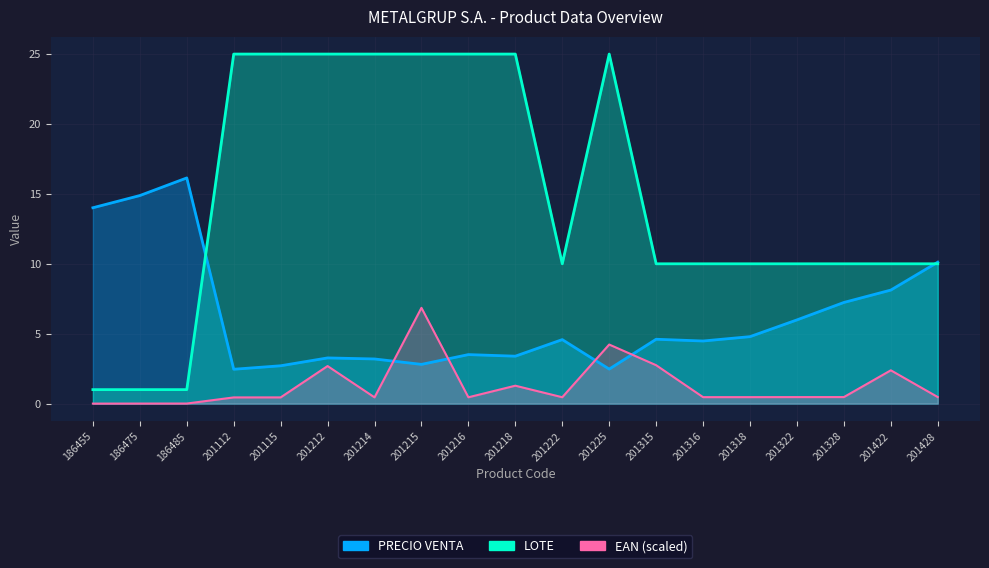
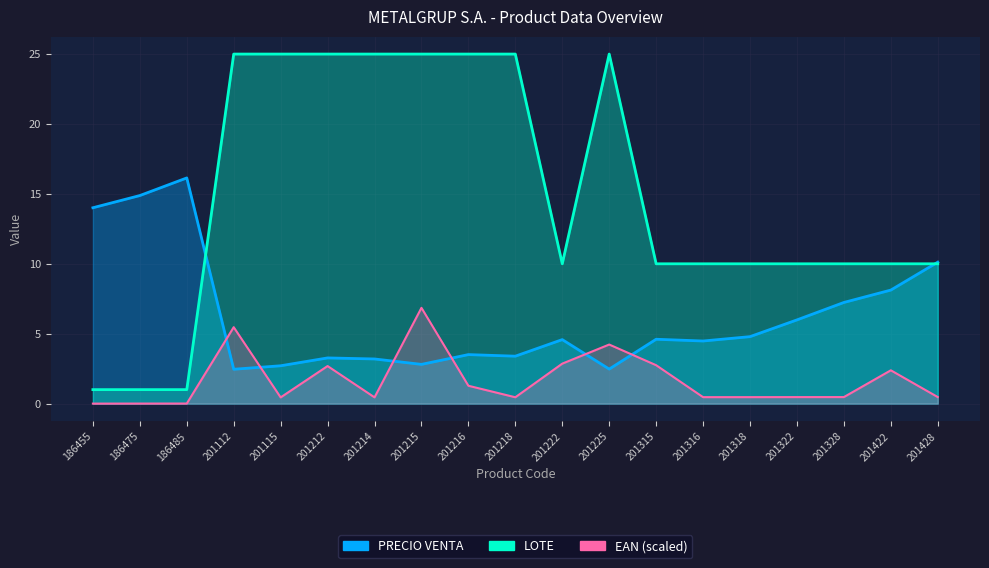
EAN (scaled), 201112: 0.4 -> 5.5
EAN (scaled), 201216: 0.5 -> 1.3
EAN (scaled), 201218: 1.3 -> 0.5
EAN (scaled), 201222: 0.5 -> 2.9
